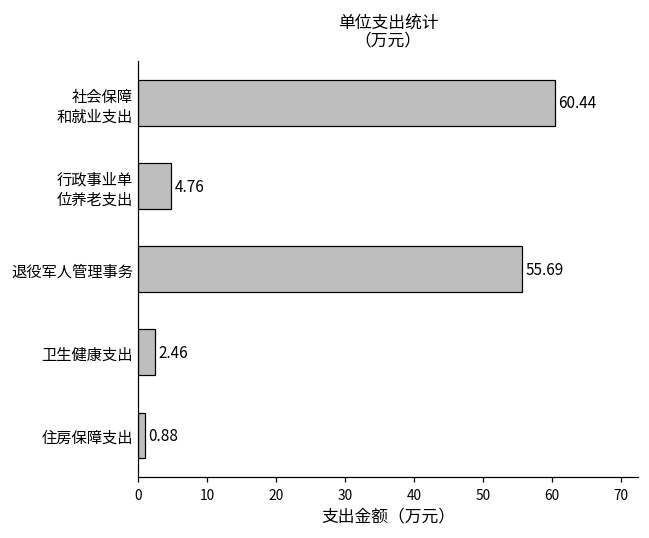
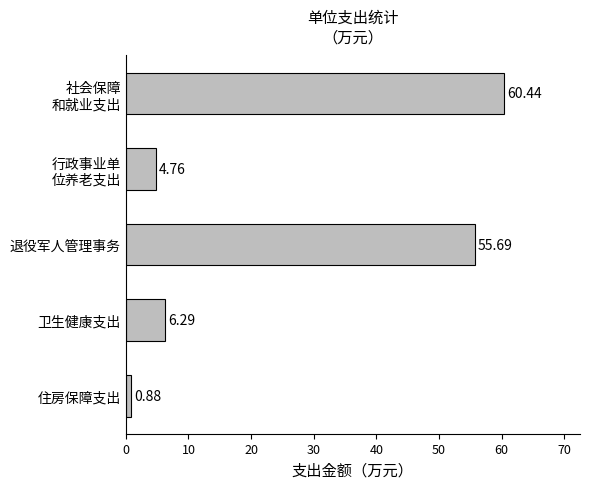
卫生健康支出: 2.46 -> 6.29
